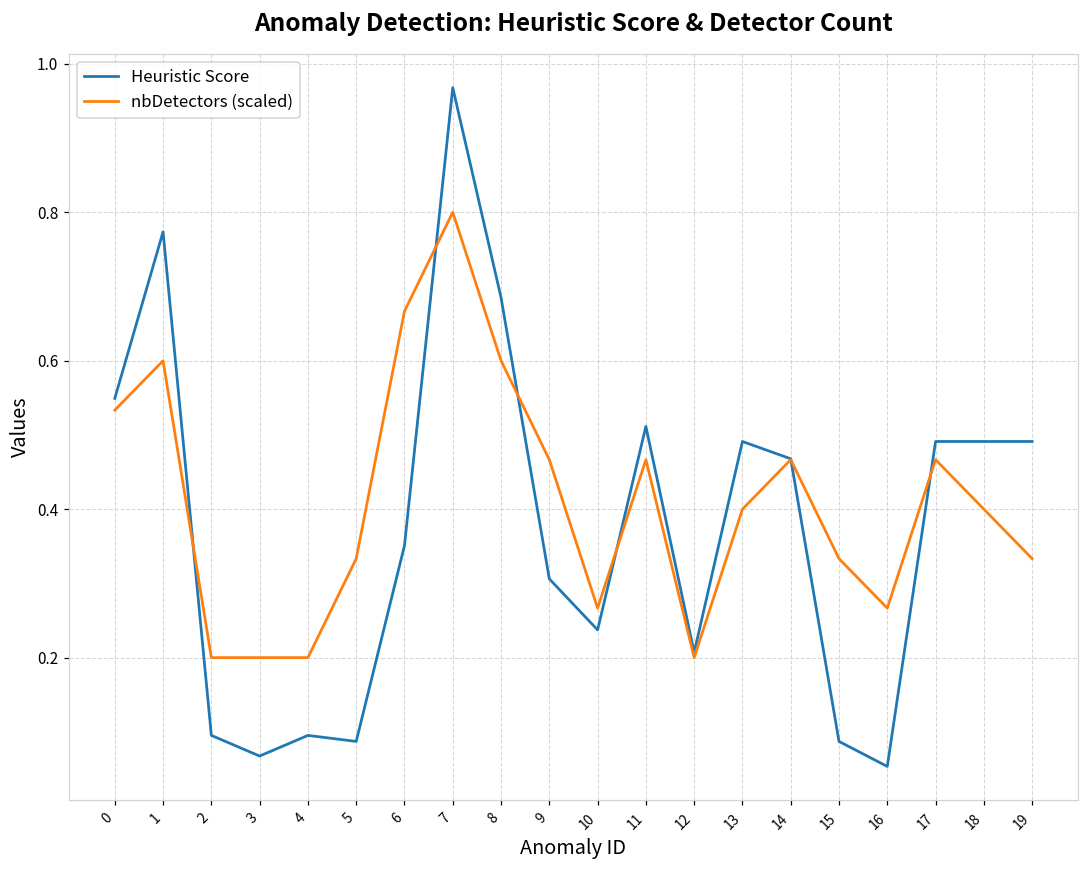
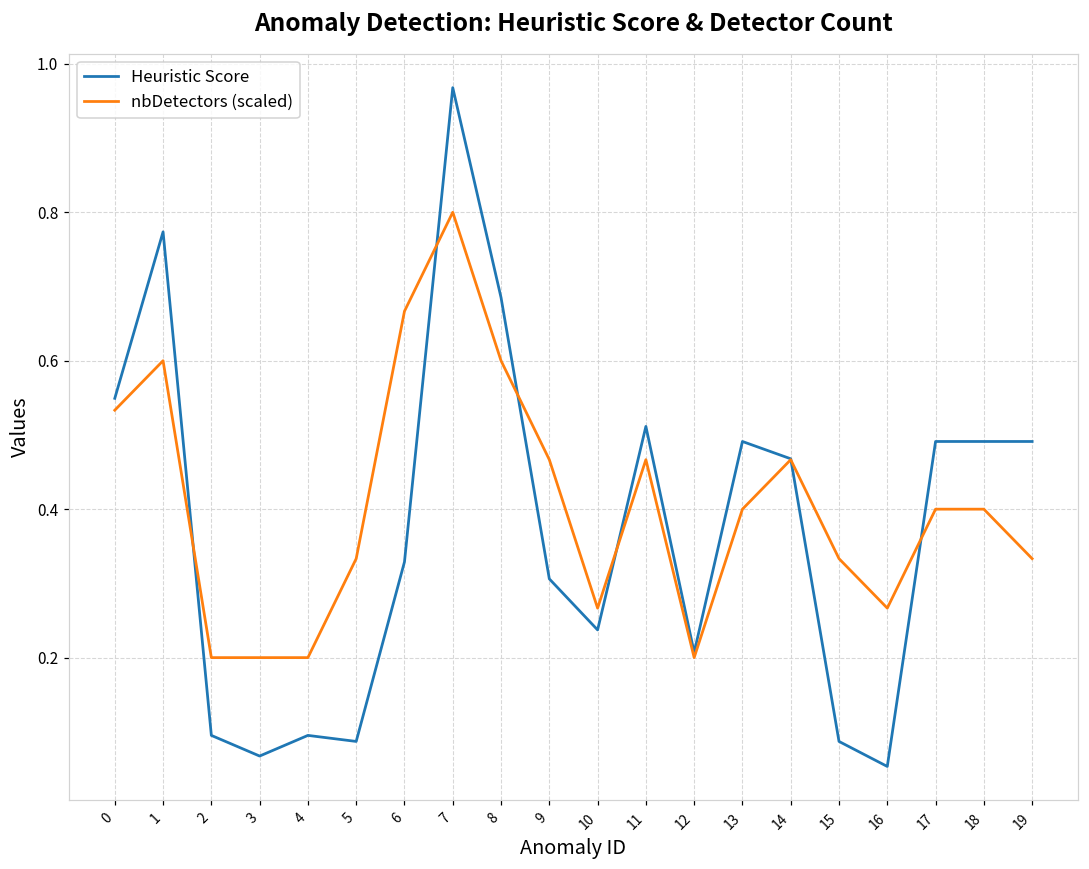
Heuristic Score, 6: 0.35 -> 0.33
nbDetectors (scaled), 17: 0.47 -> 0.40
